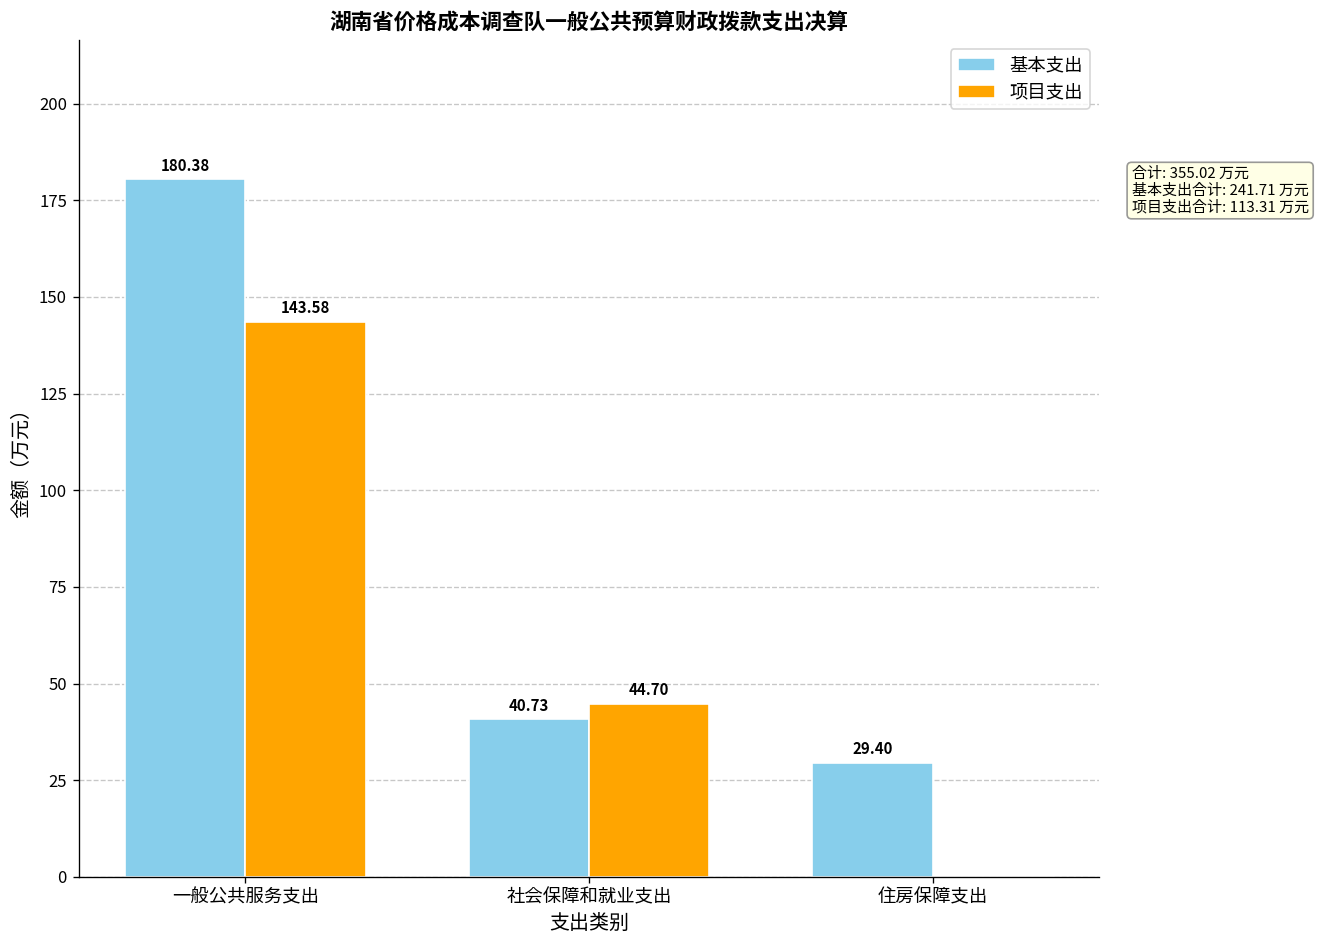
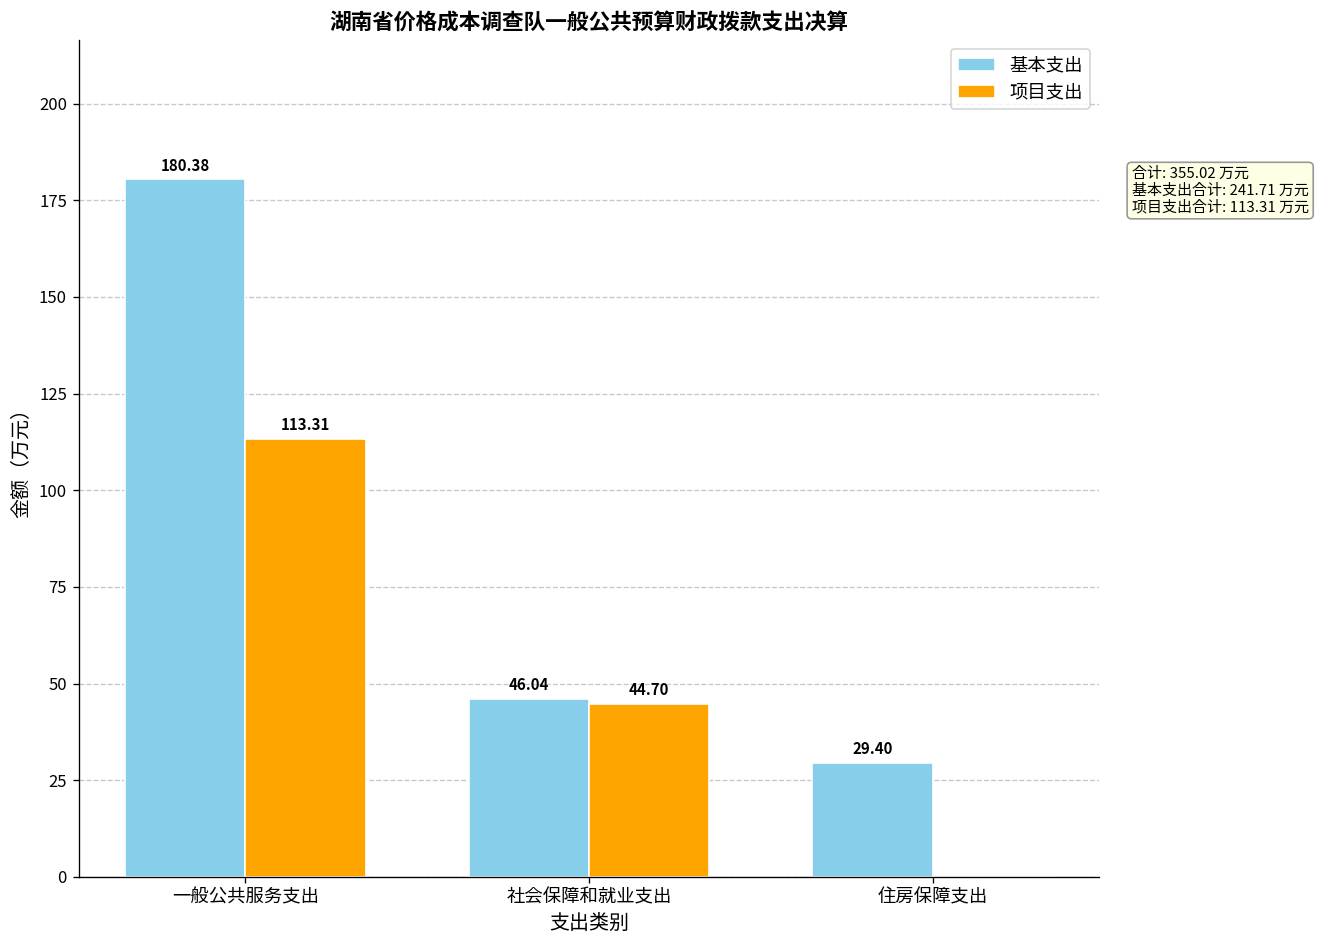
项目支出, 一般公共服务支出: 143.58 -> 113.31
基本支出, 社会保障和就业支出: 40.73 -> 46.04
